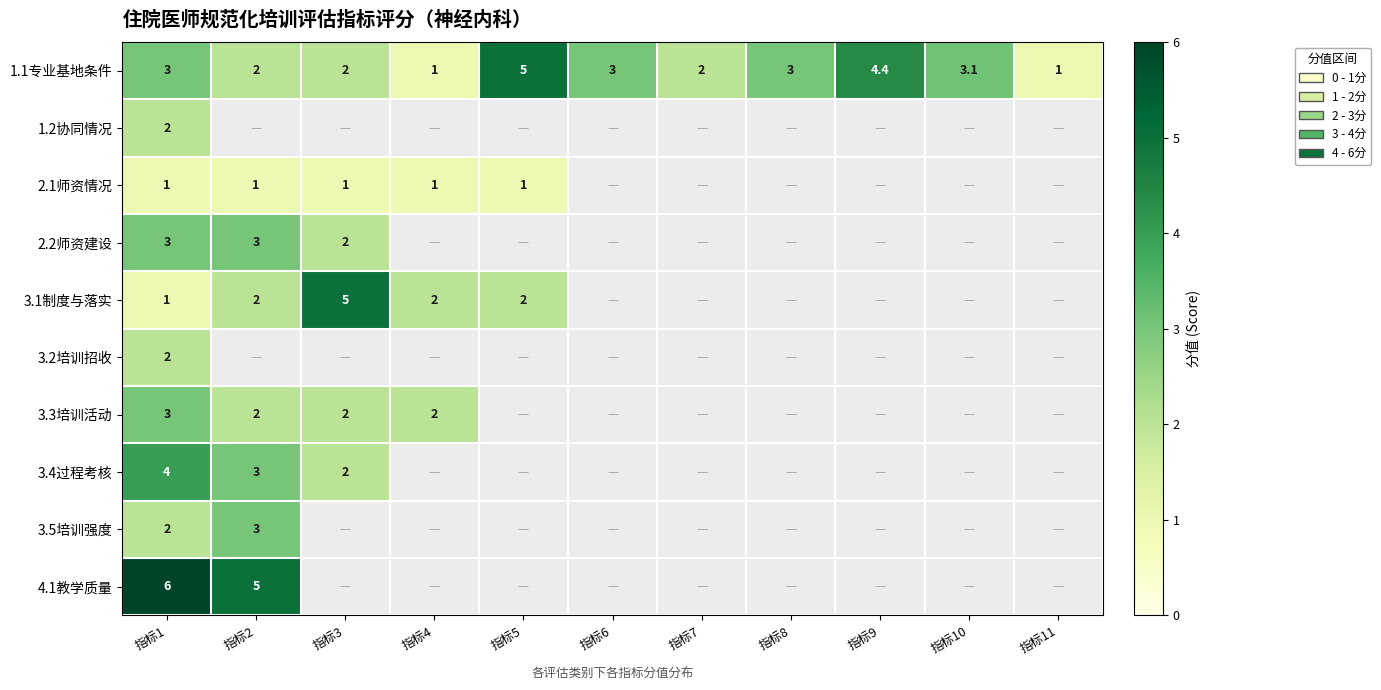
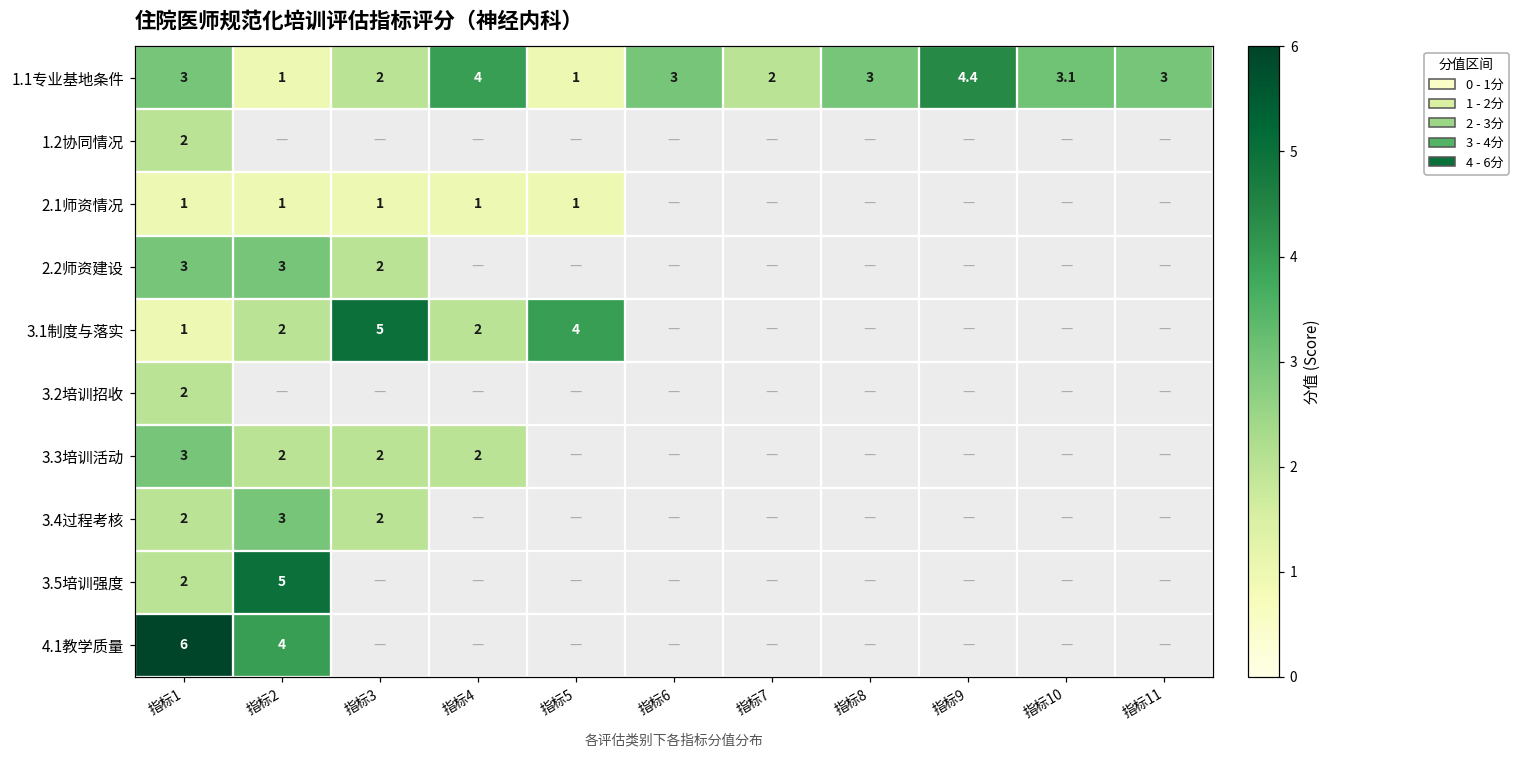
1.1专业基地条件, 指标2: 2 -> 1
1.1专业基地条件, 指标4: 1 -> 4
1.1专业基地条件, 指标5: 5 -> 1
1.1专业基地条件, 指标11: 1 -> 3
3.1制度与落实, 指标5: 2 -> 4
3.4过程考核, 指标1: 4 -> 2
3.5培训强度, 指标2: 3 -> 5
4.1教学质量, 指标2: 5 -> 4
